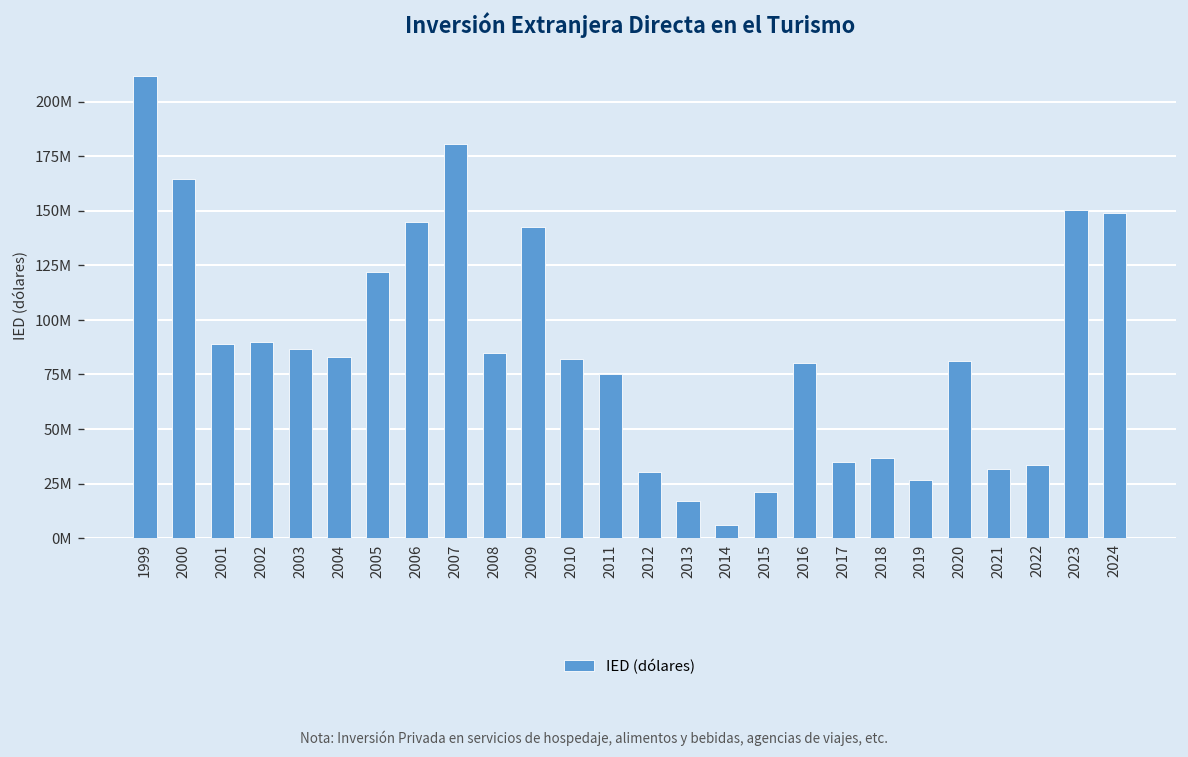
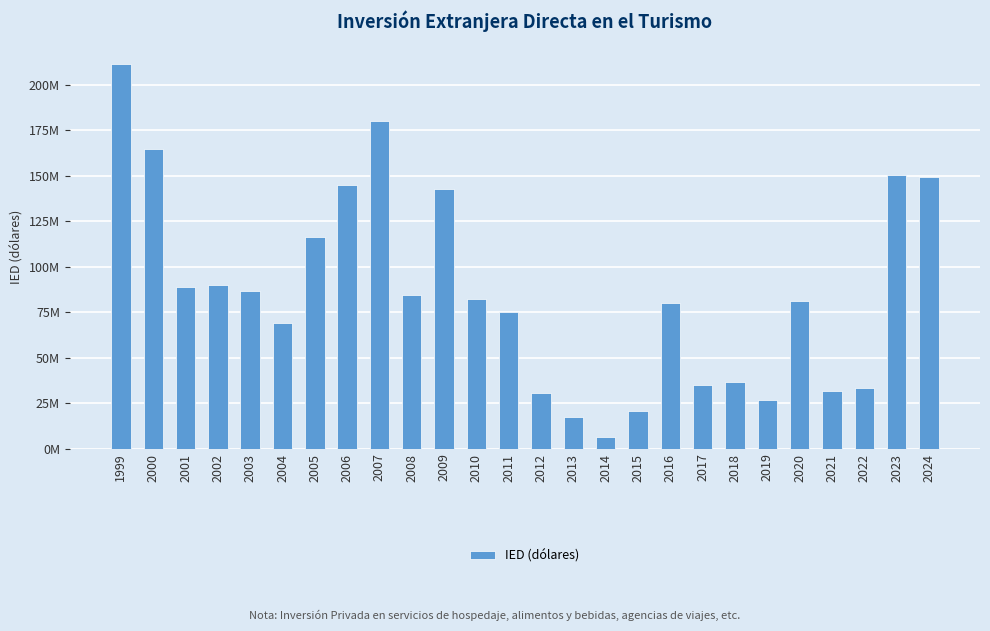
2004: 83000000 -> 69000000
2005: 122000000 -> 116000000
